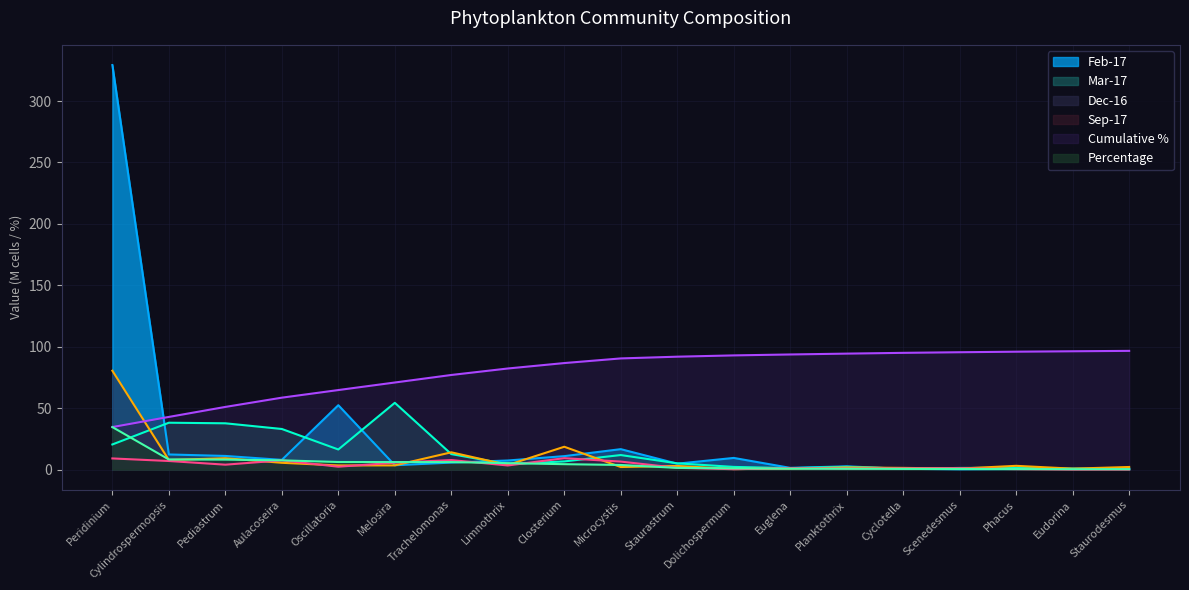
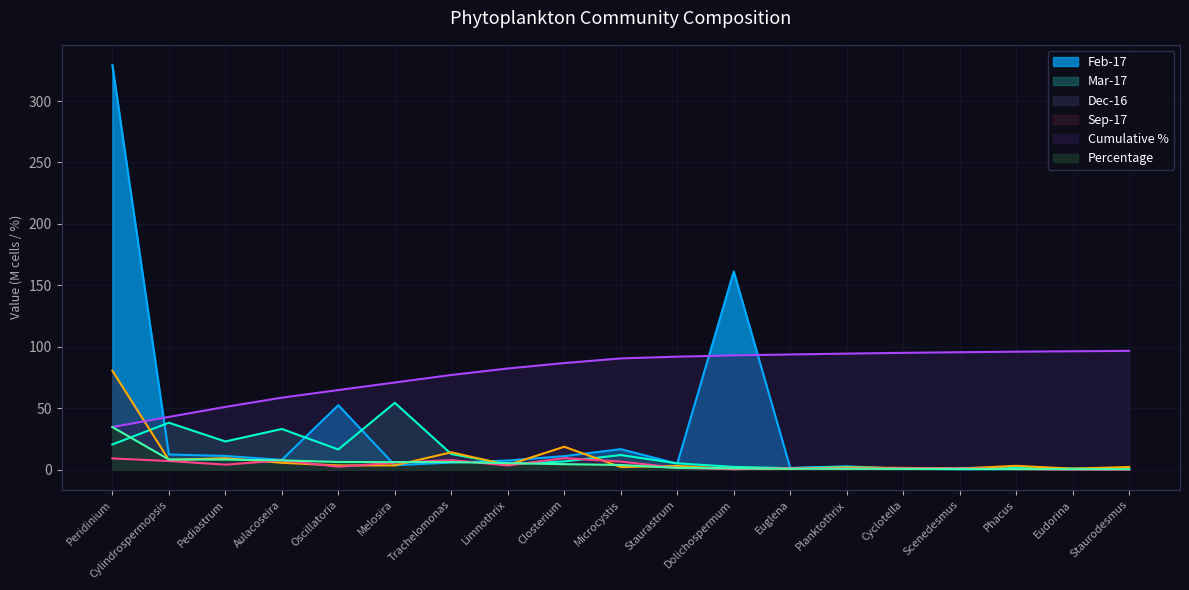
Mar-17, Pediastrum: 38 -> 23
Feb-17, Dolichospermum: 10 -> 161
